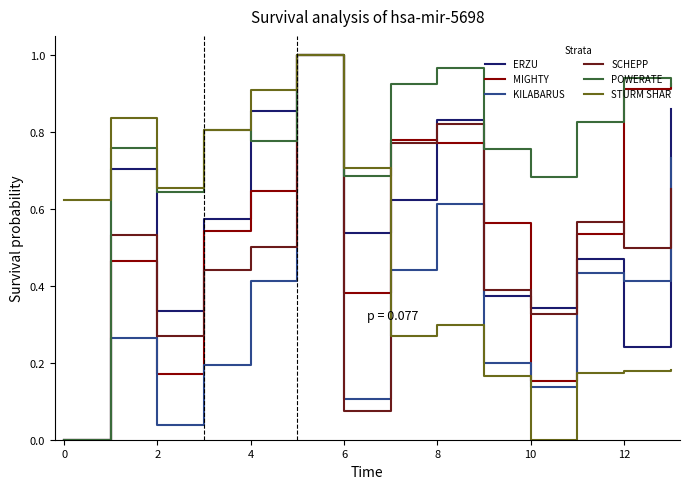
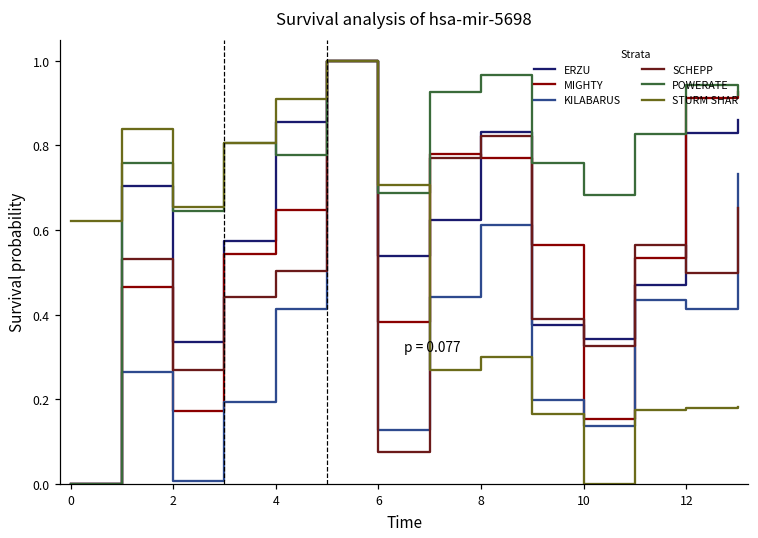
KILABARUS, 2: 0.04 -> 0.01
KILABARUS, 6: 0.10 -> 0.13
ERZU, 12: 0.24 -> 0.83
